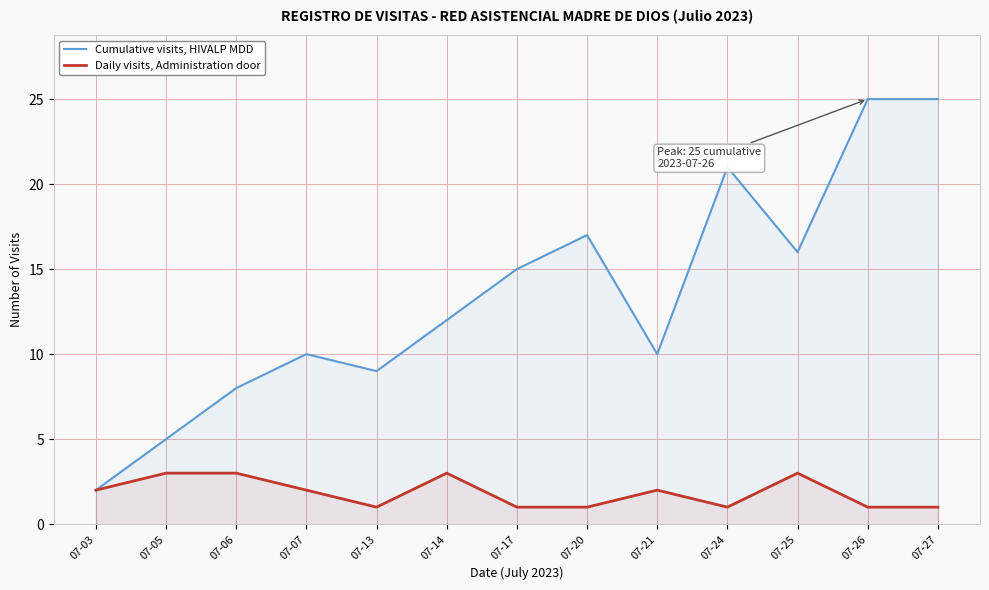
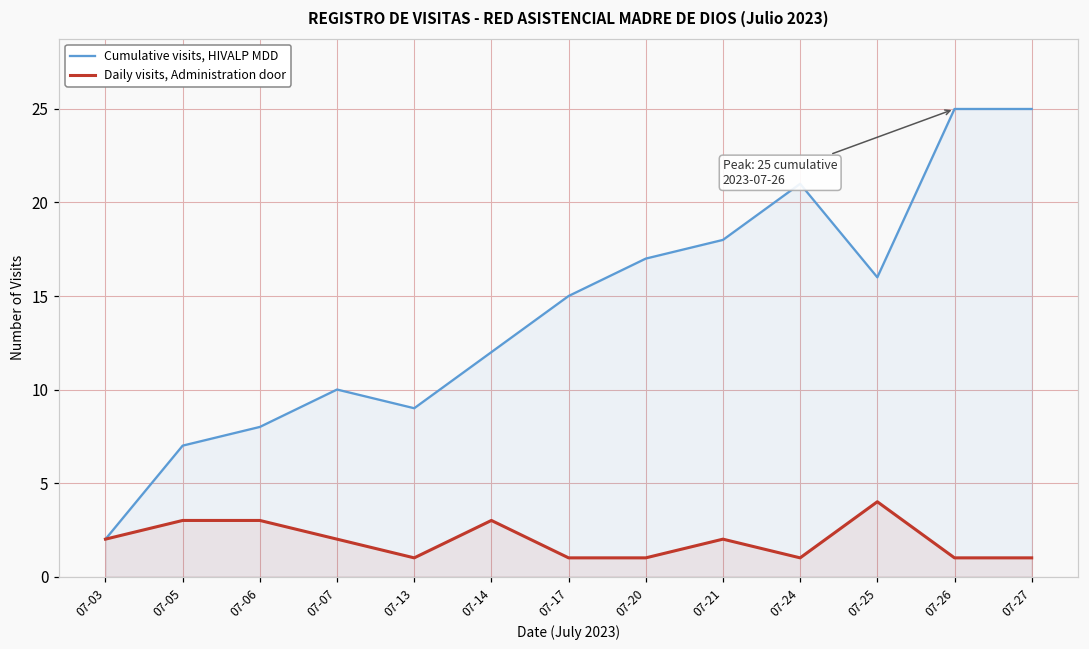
Cumulative visits, HIVALP MDD, 07-05: 5 -> 7
Cumulative visits, HIVALP MDD, 07-21: 10 -> 18
Daily visits, Administration door, 07-25: 3 -> 4
